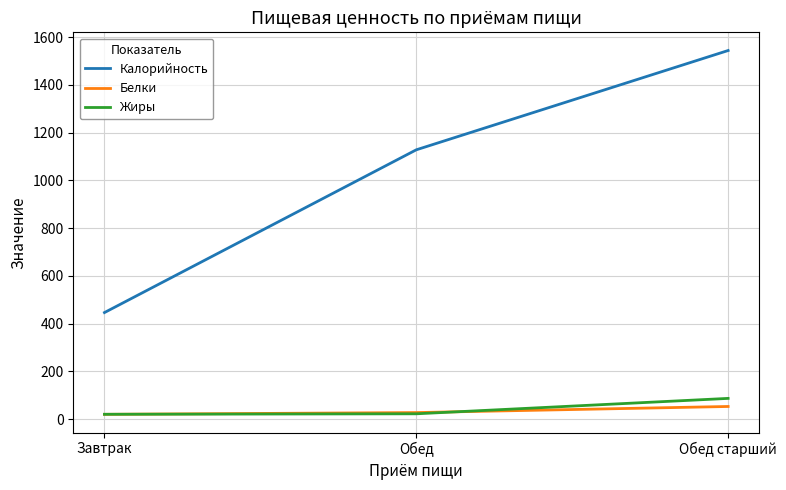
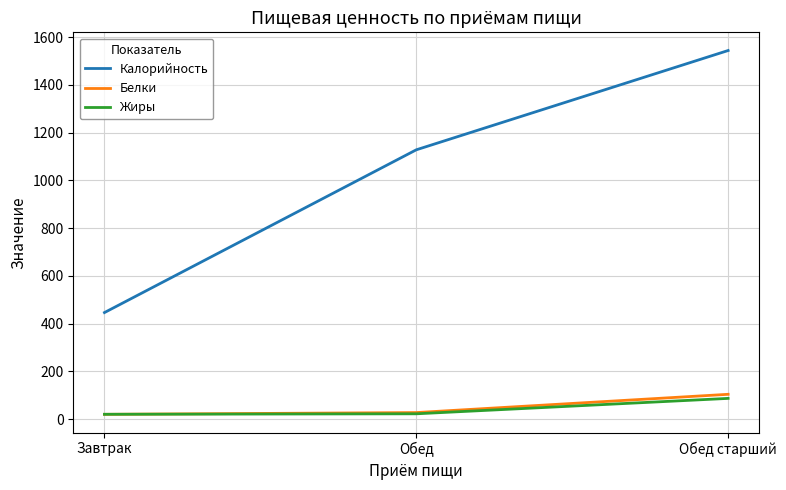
Белки, Обед старший: 50 -> 100
